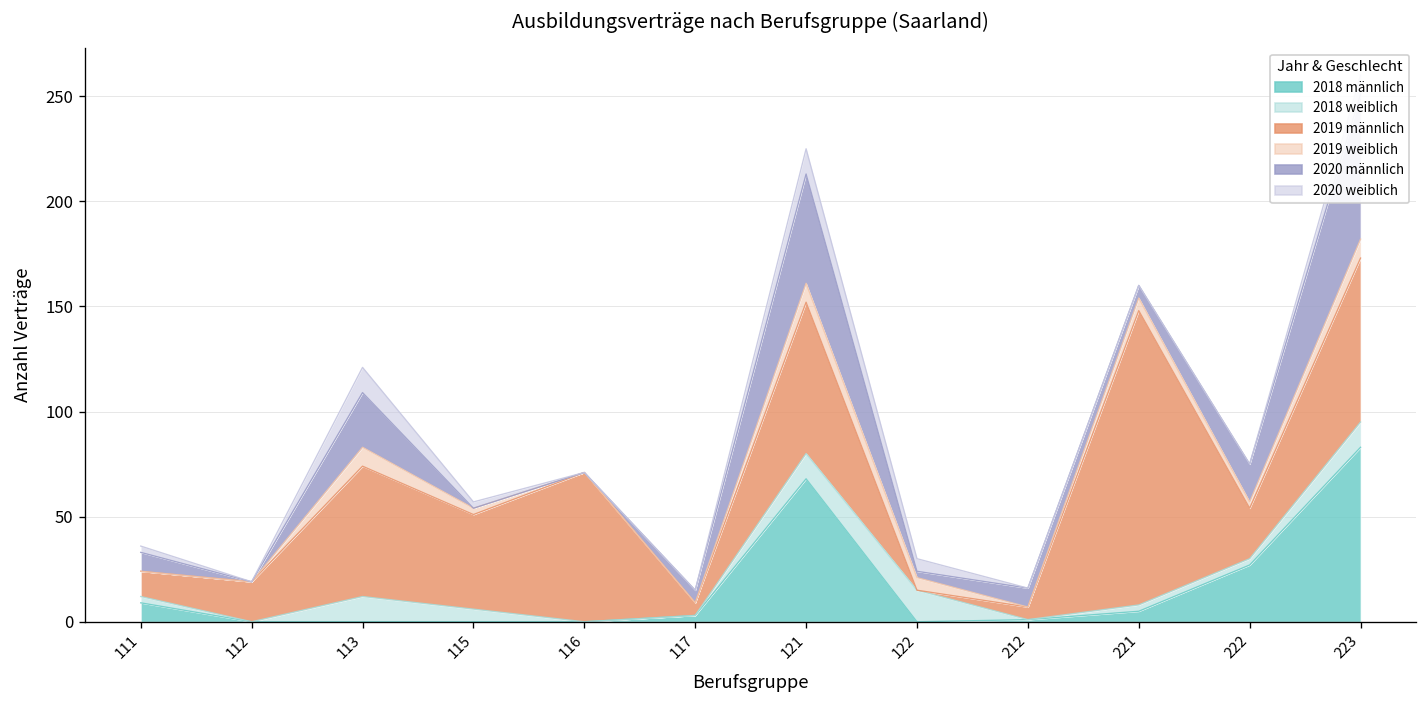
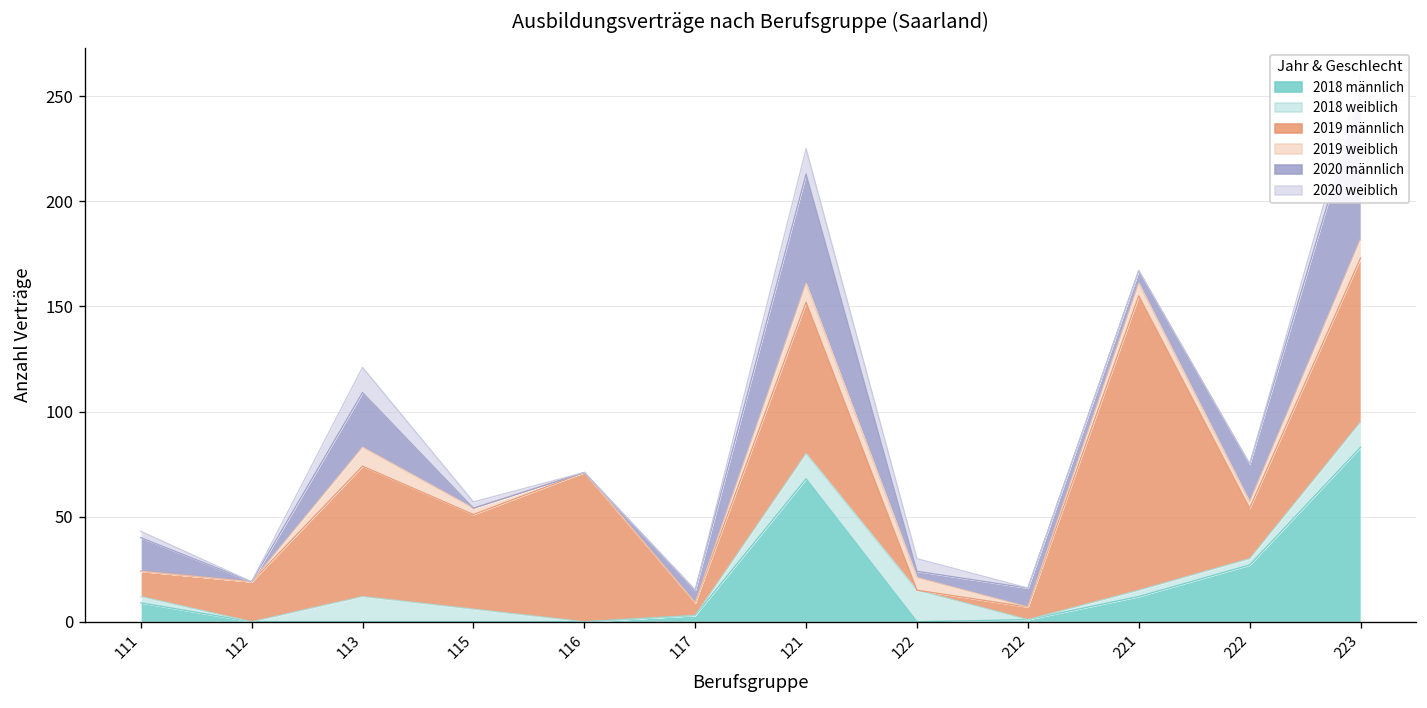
2020 männlich, 111: 9 -> 16
2018 männlich, 221: 5 -> 12
